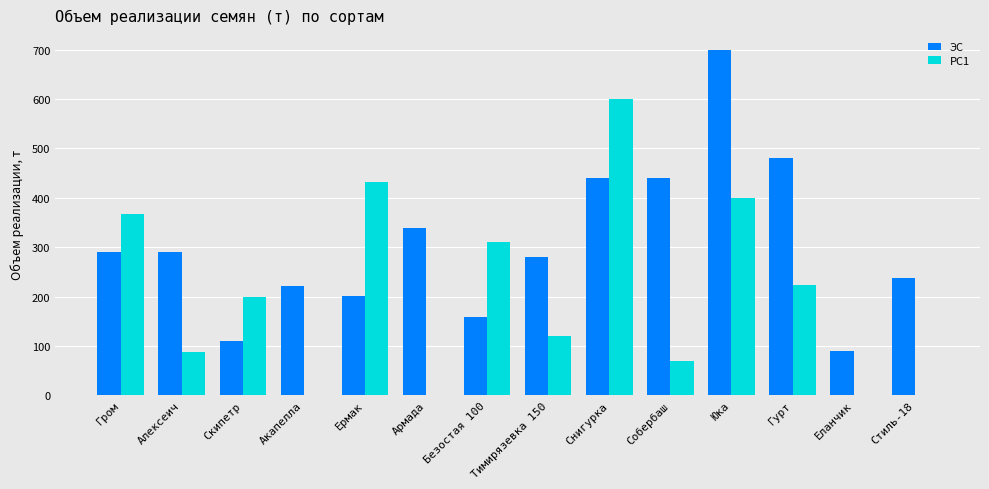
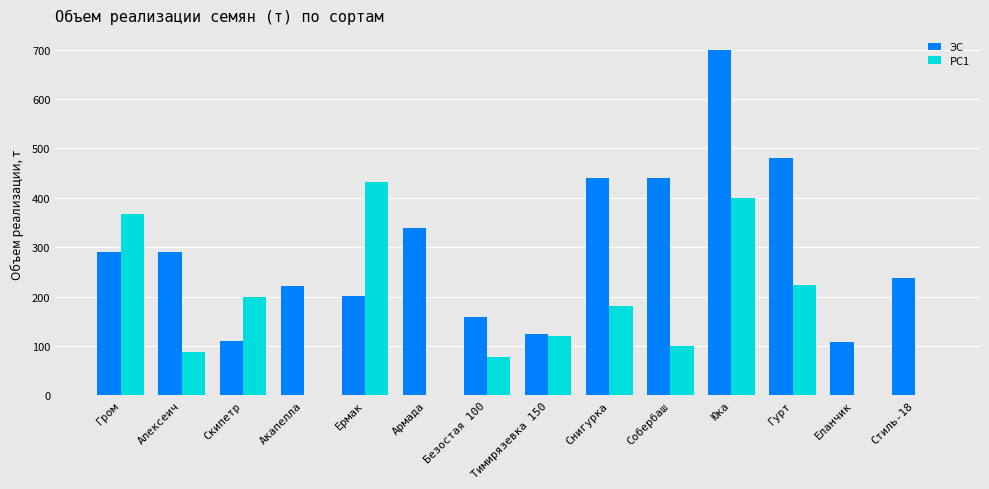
РС1, Безостая 100: 310 -> 80
ЭС, Тимирязевка 150: 280 -> 130
РС1, Снигурка: 600 -> 180
РС1, Собербаш: 70 -> 100
ЭС, Еланчик: 90 -> 110
